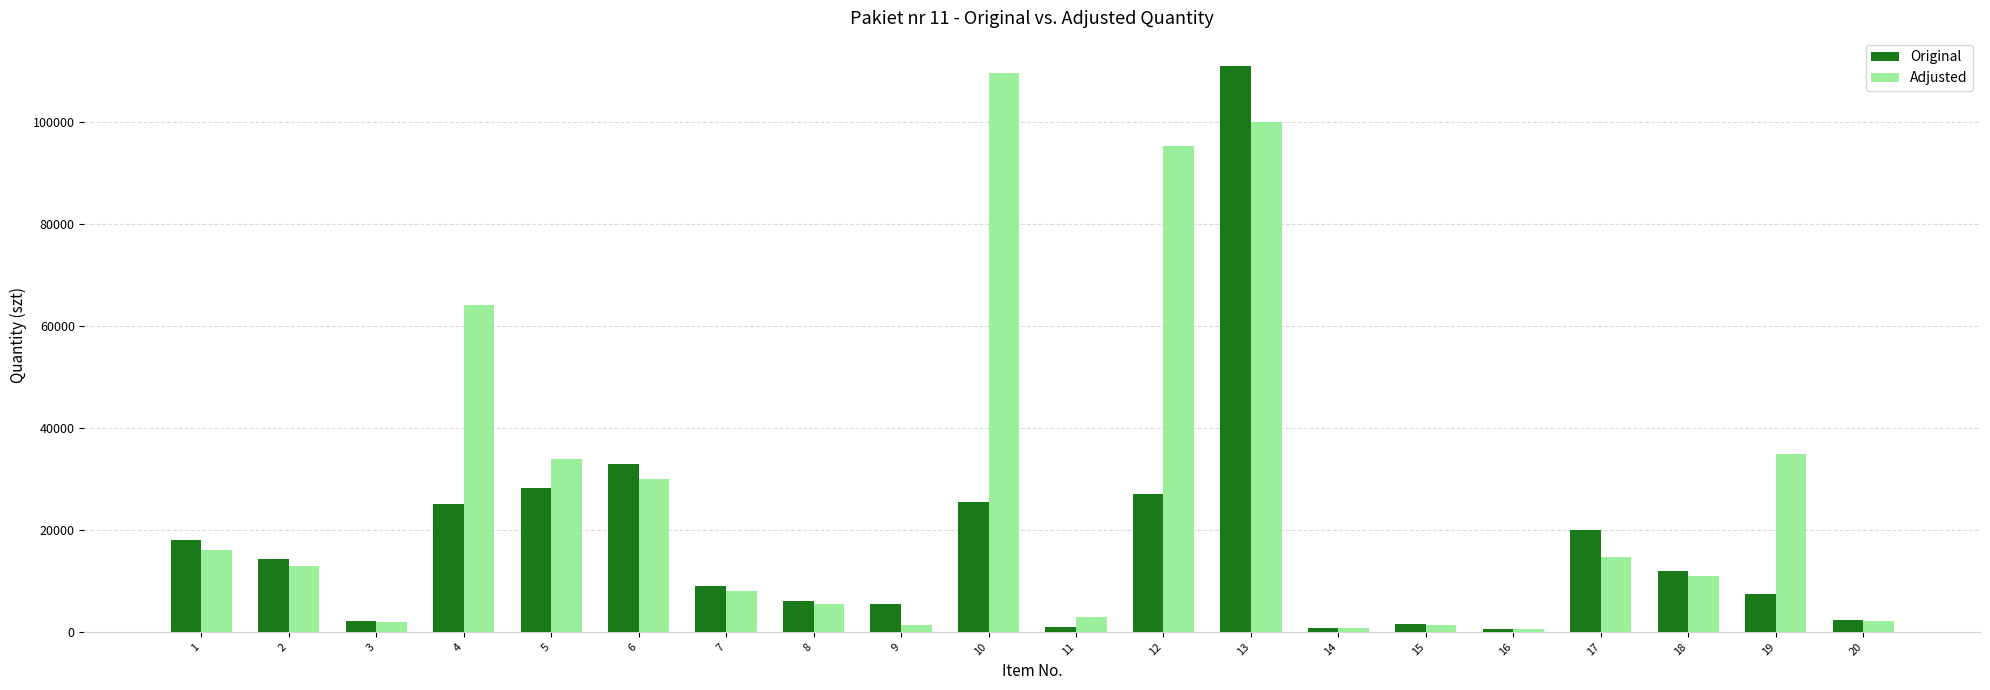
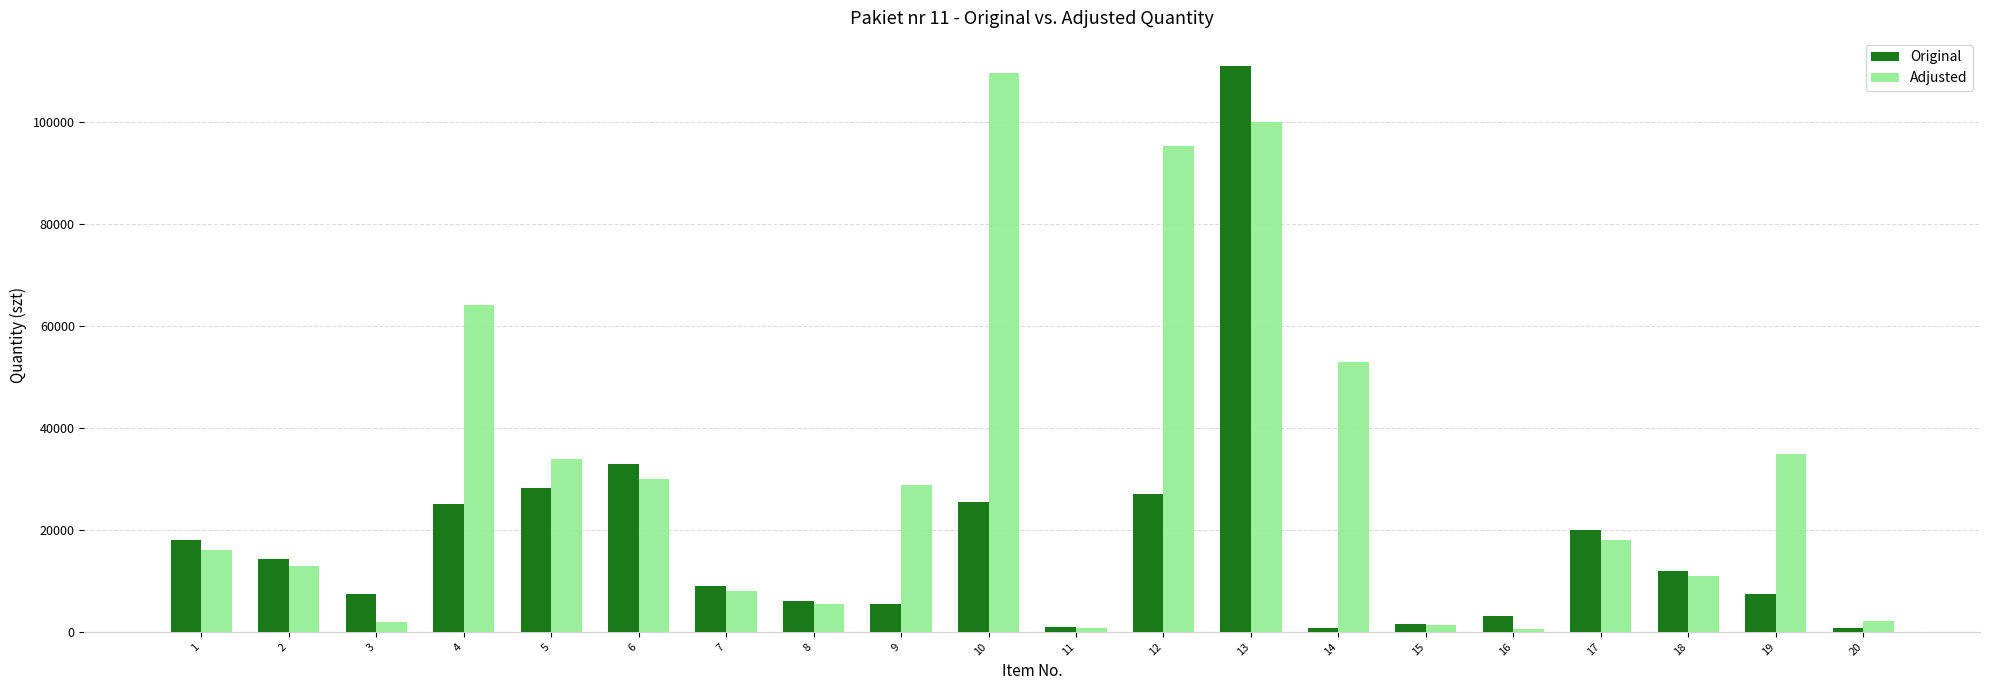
Original, 3: 2000 -> 7000
Adjusted, 9: 1000 -> 29000
Adjusted, 11: 3000 -> 1000
Adjusted, 14: 1000 -> 53000
Original, 16: 1000 -> 3000
Adjusted, 17: 15000 -> 18000
Original, 20: 2000 -> 1000
